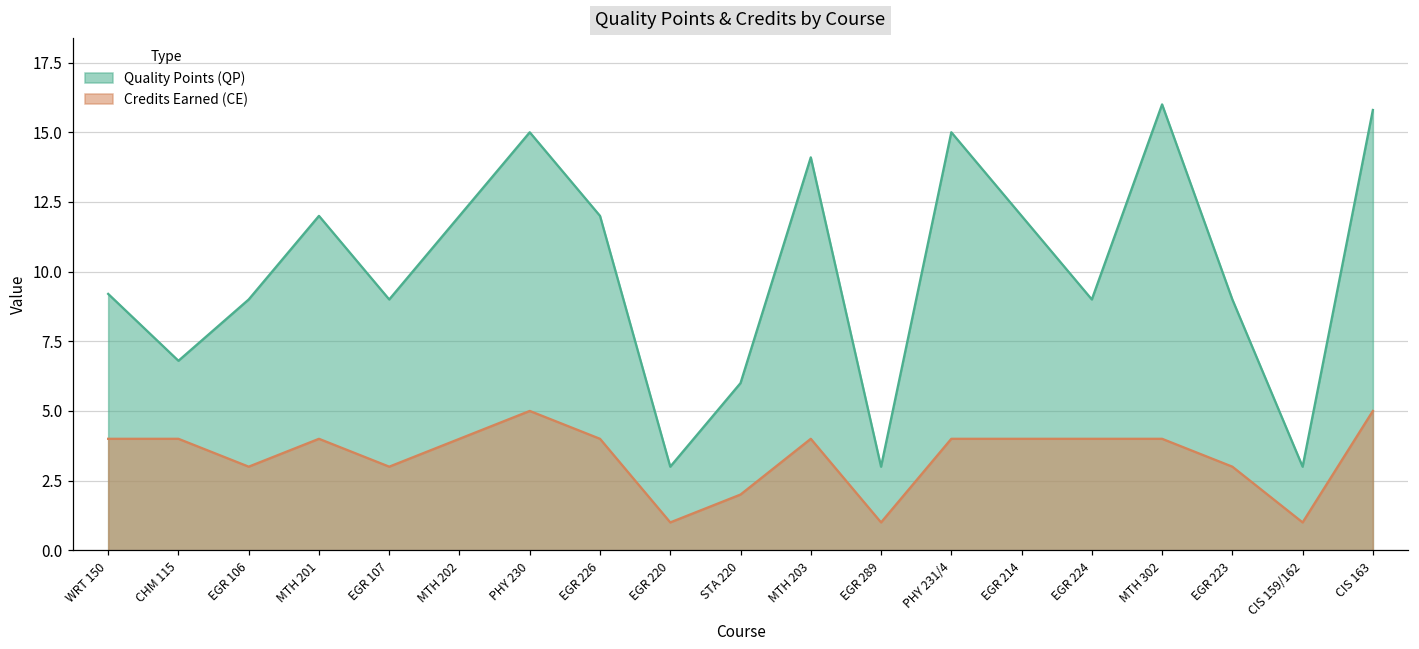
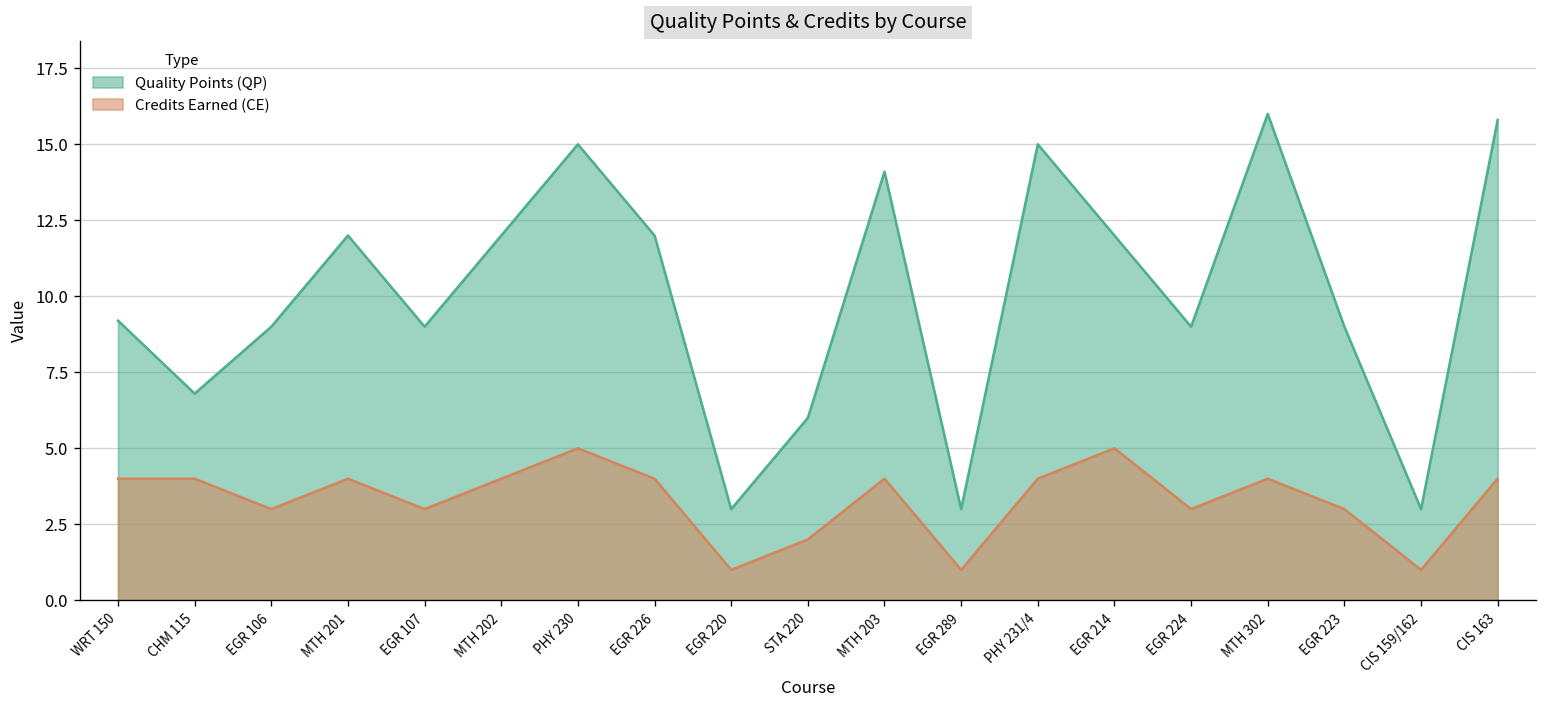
Credits Earned (CE), EGR 214: 4 -> 5
Credits Earned (CE), EGR 224: 4 -> 3
Credits Earned (CE), CIS 163: 5 -> 4
